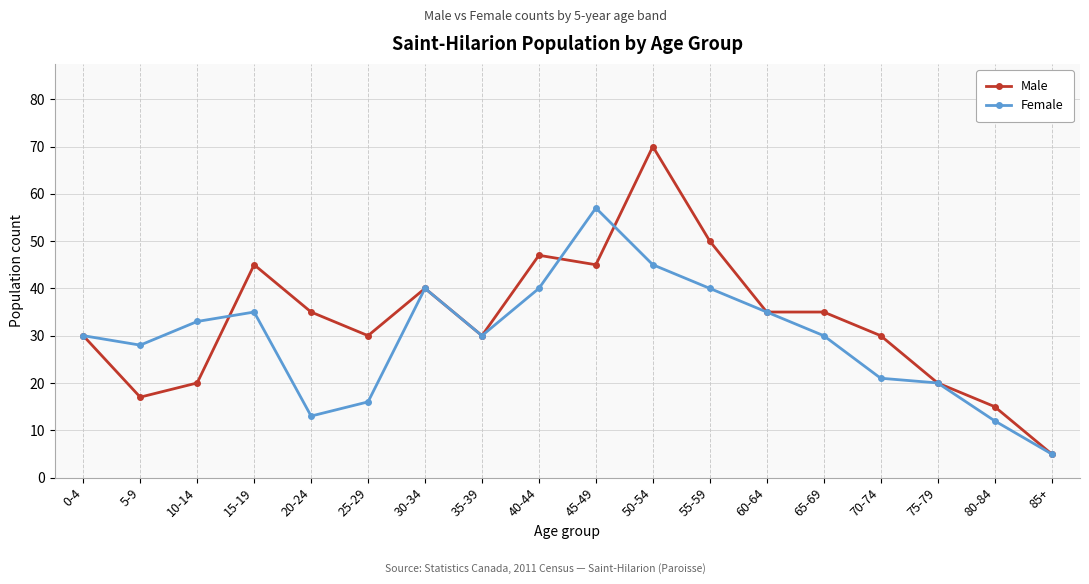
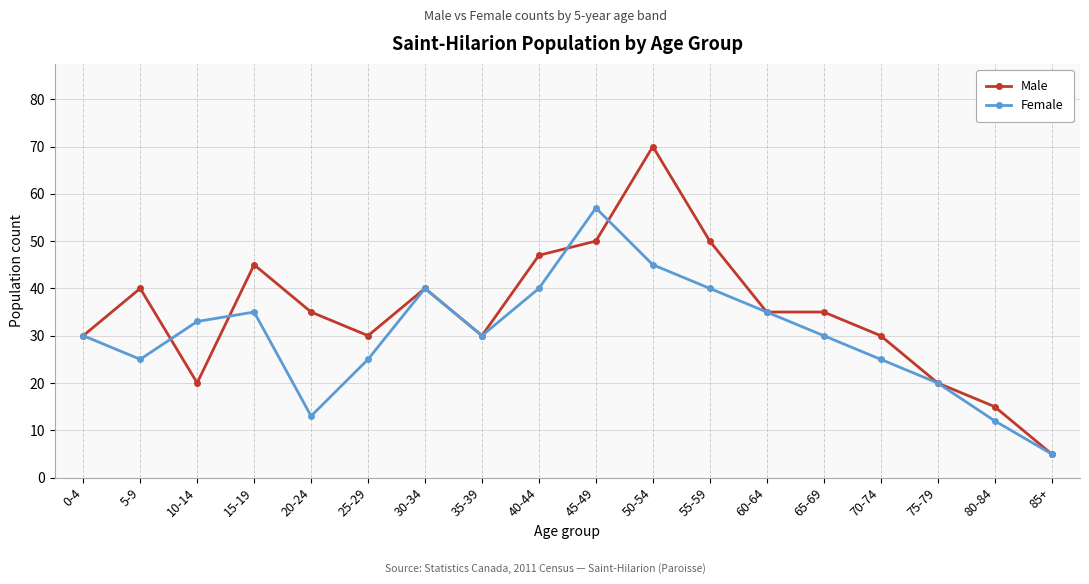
Male, 5-9: 17 -> 40
Female, 5-9: 28 -> 25
Female, 25-29: 16 -> 25
Male, 45-49: 45 -> 50
Female, 70-74: 21 -> 25
